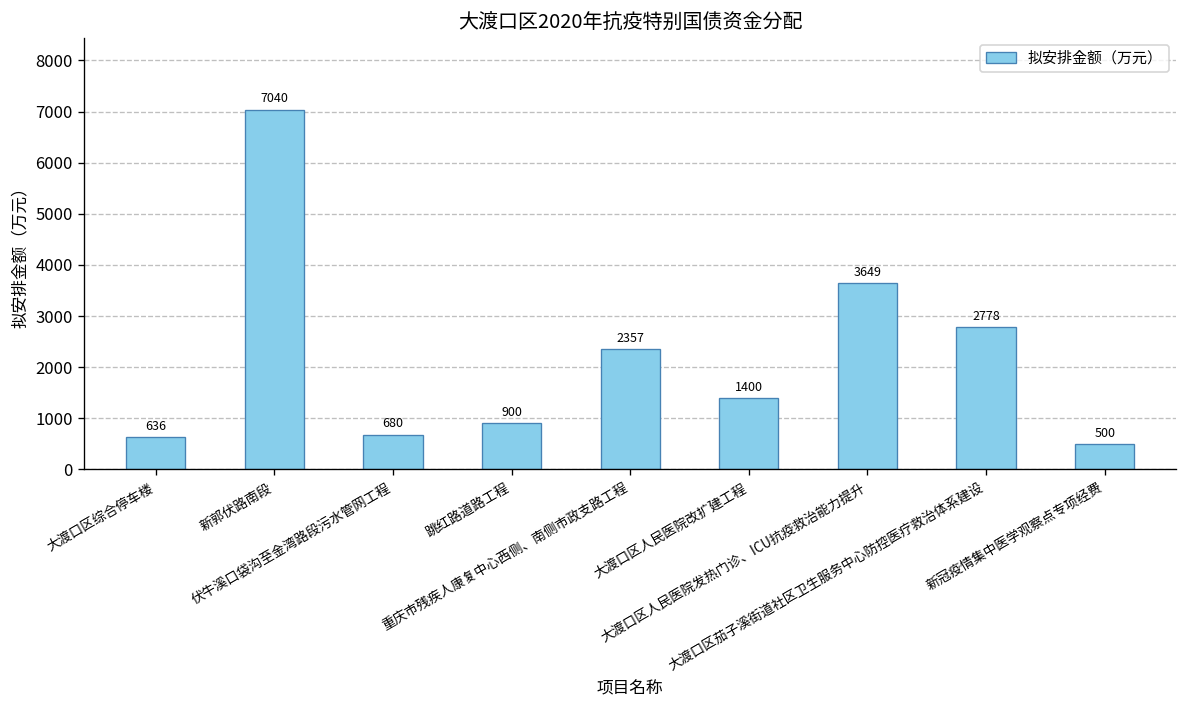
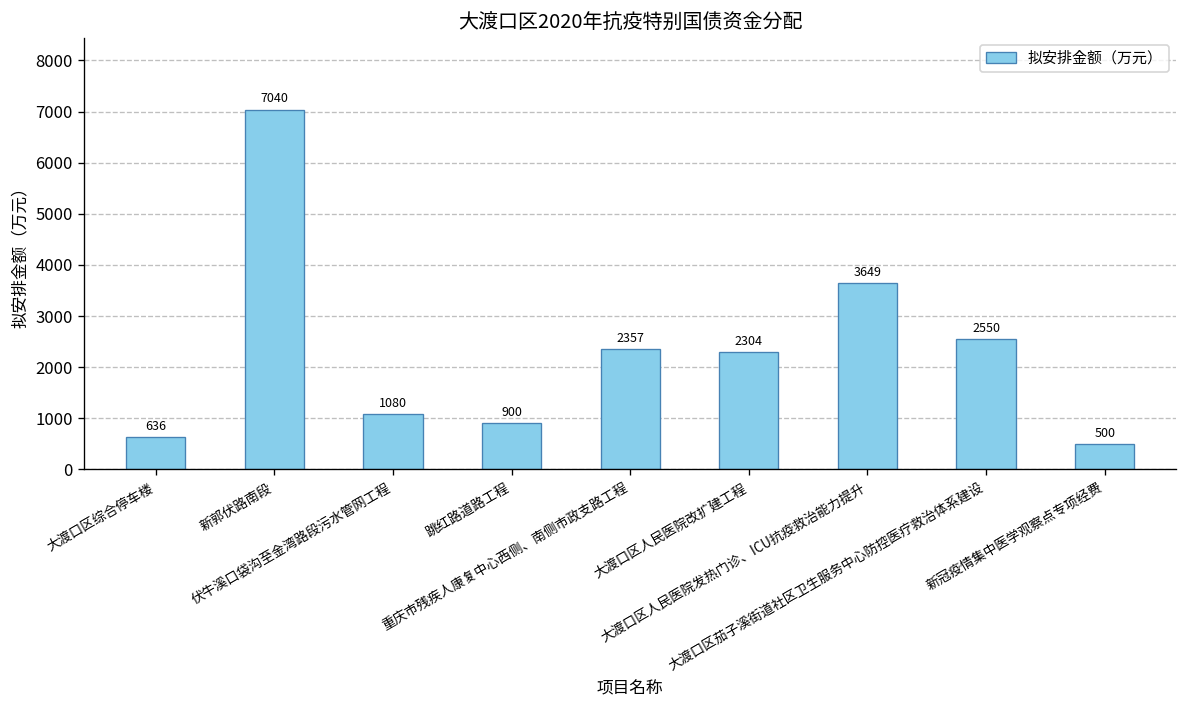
伏牛溪口袋沟至金湾路段污水管网工程: 680 -> 1080
大渡口区人民医院改扩建工程: 1400 -> 2304
大渡口区茄子溪街道社区卫生服务中心防控医疗救治体系建设: 2778 -> 2550
